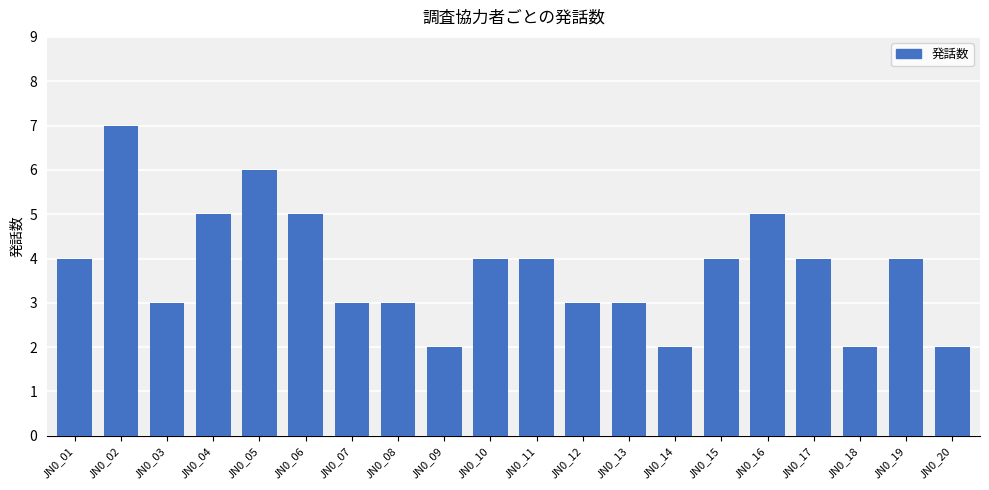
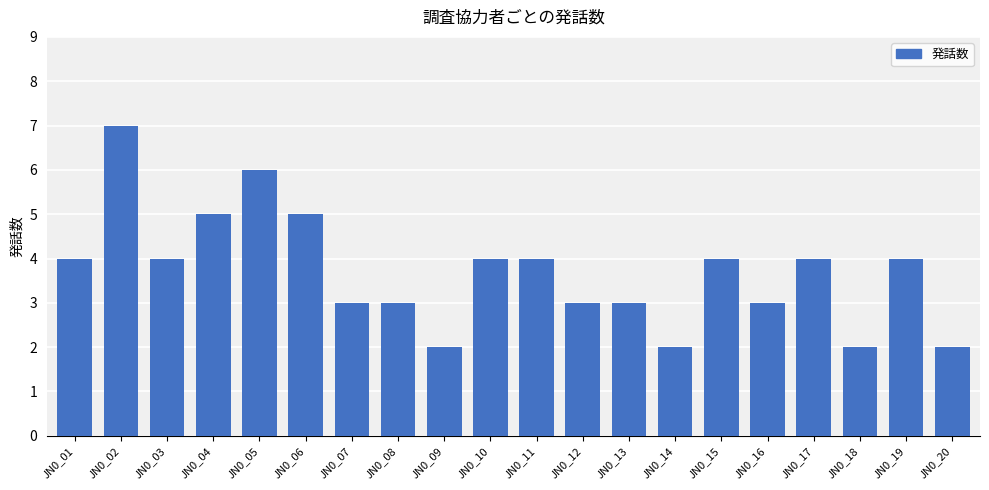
JN0_03: 3 -> 4
JN0_16: 5 -> 3
